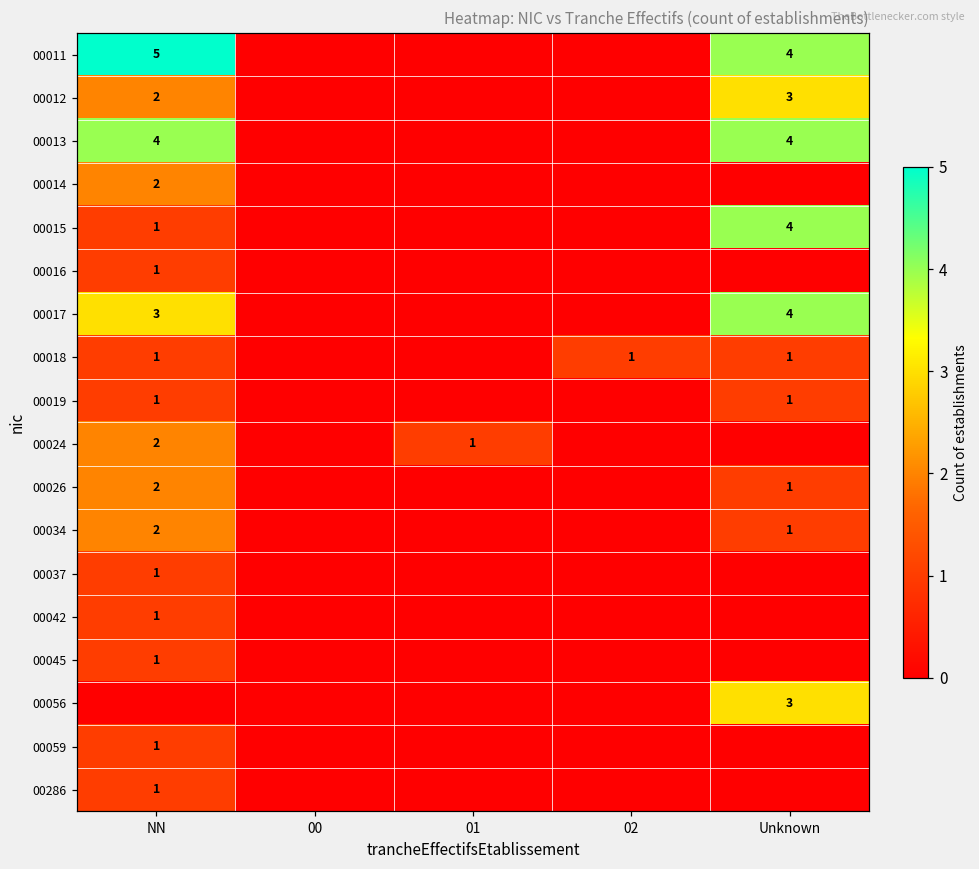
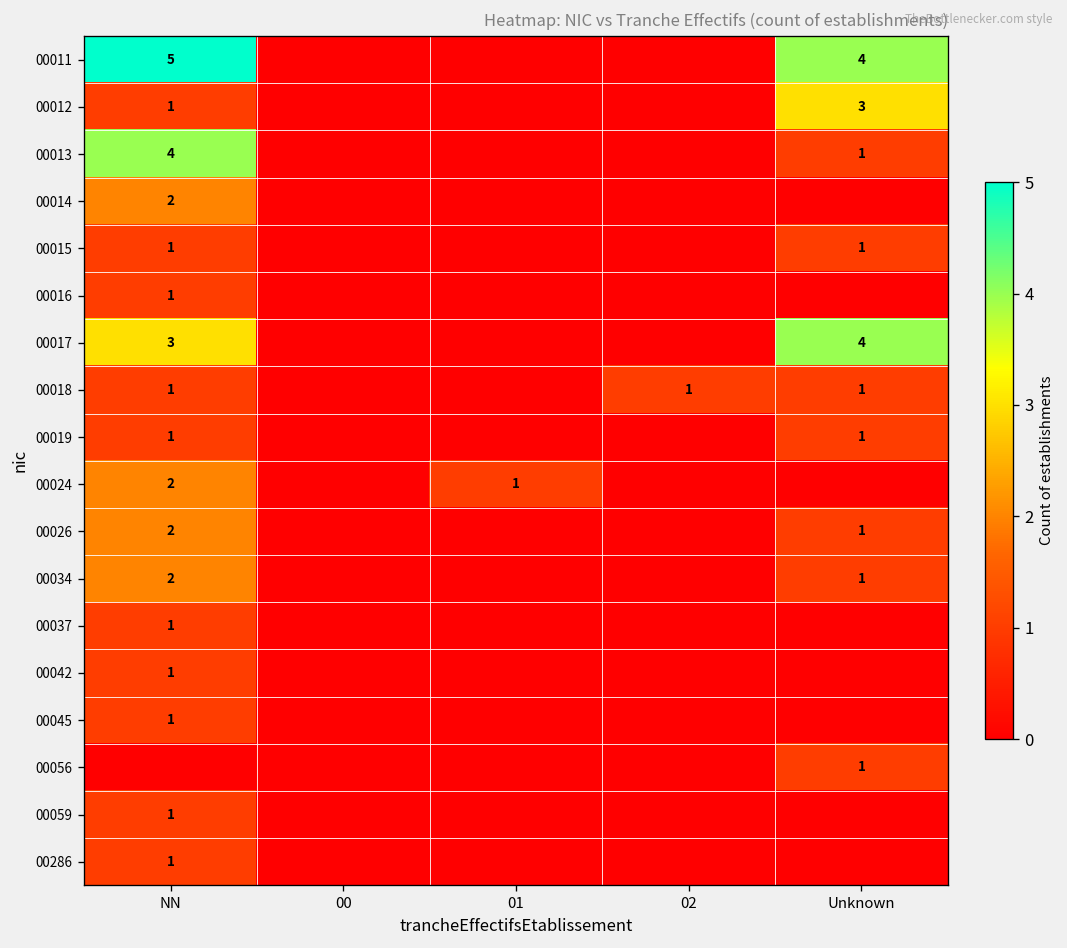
00012, NN: 2 -> 1
00013, Unknown: 4 -> 1
00015, Unknown: 4 -> 1
00056, Unknown: 3 -> 1
